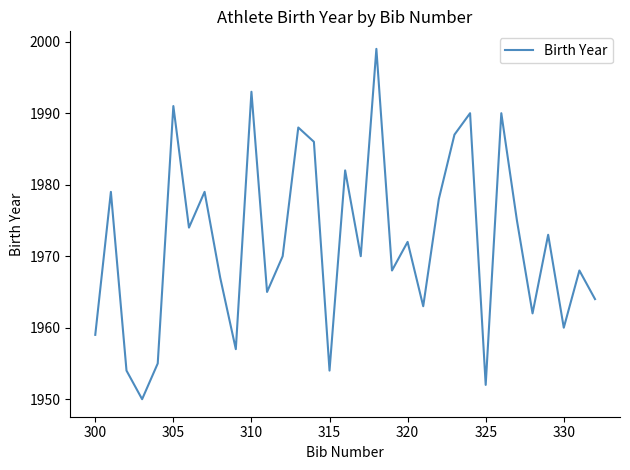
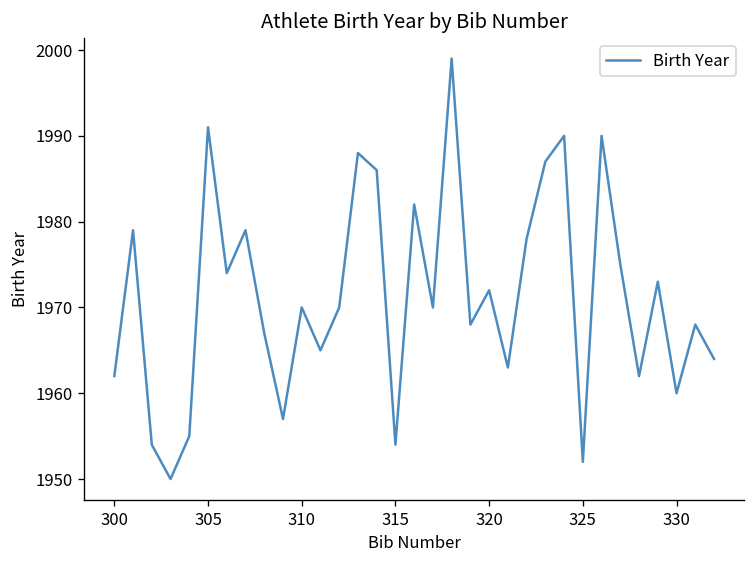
300: 1959 -> 1962
310: 1993 -> 1970
